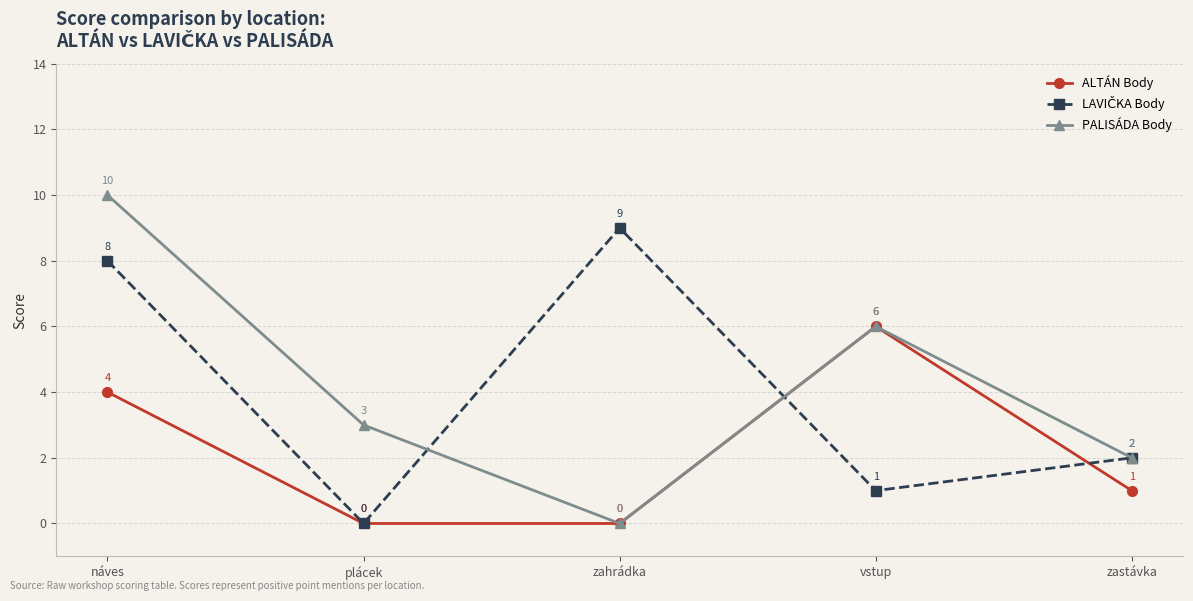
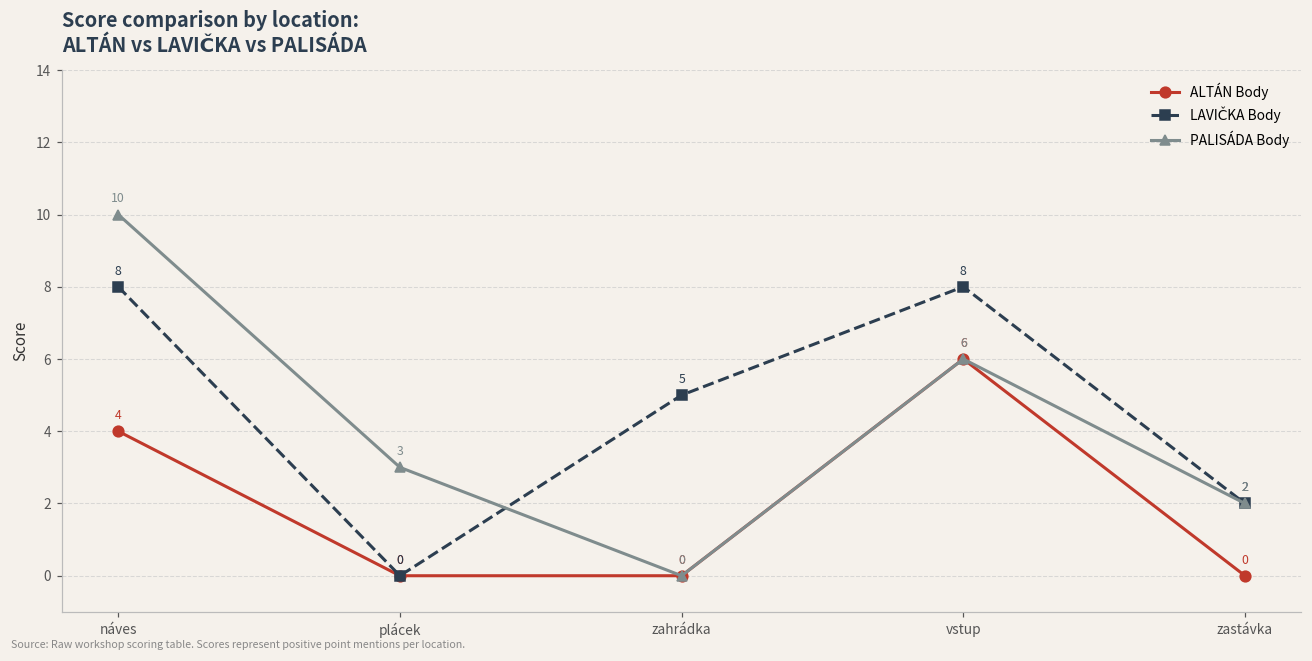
LAVIČKA Body, zahrádka: 9 -> 5
LAVIČKA Body, vstup: 1 -> 8
ALTÁN Body, zastávka: 1 -> 0
